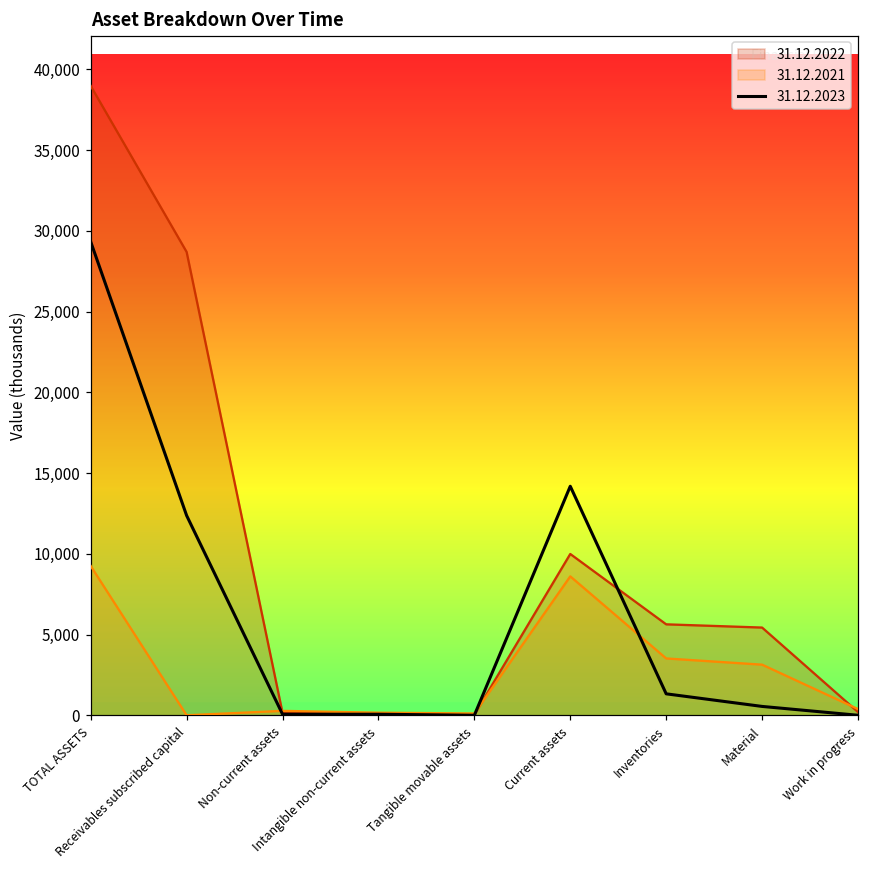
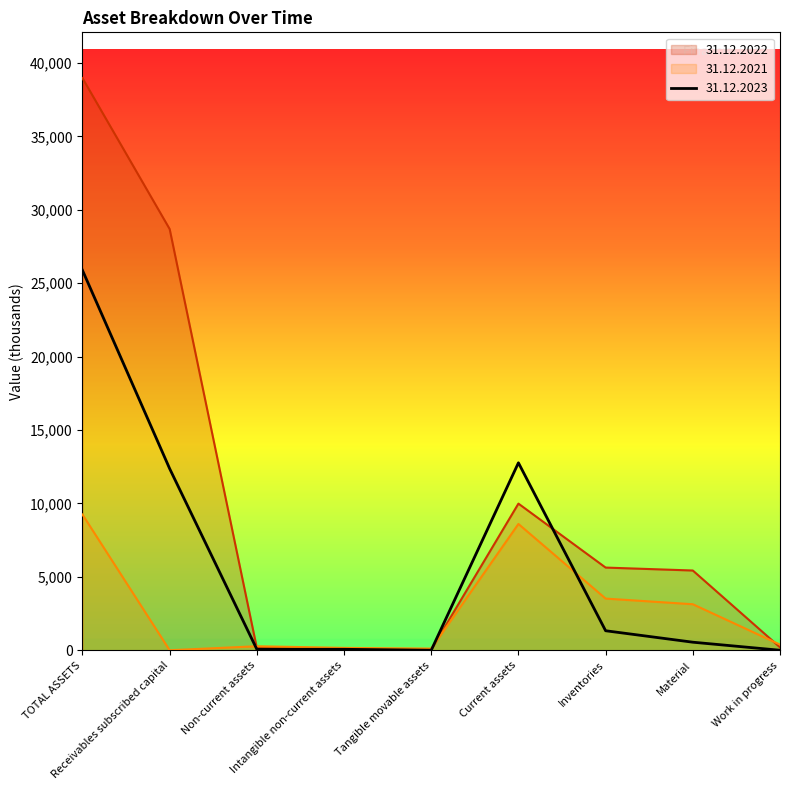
31.12.2023, TOTAL ASSETS: 29,300 -> 25,900
31.12.2023, Current assets: 14,200 -> 12,800
